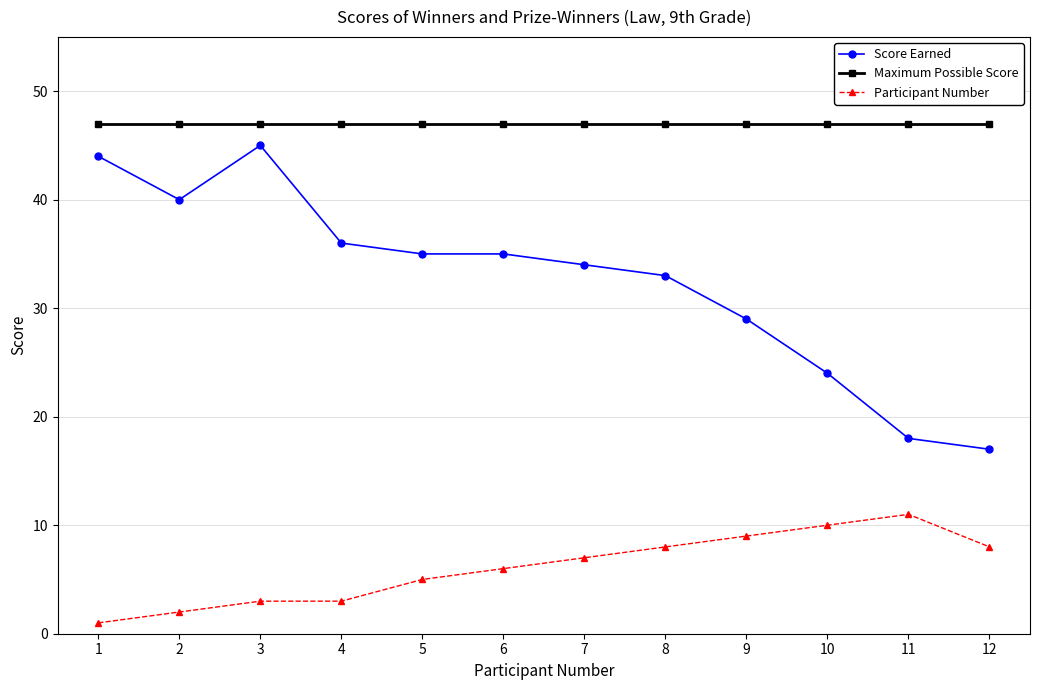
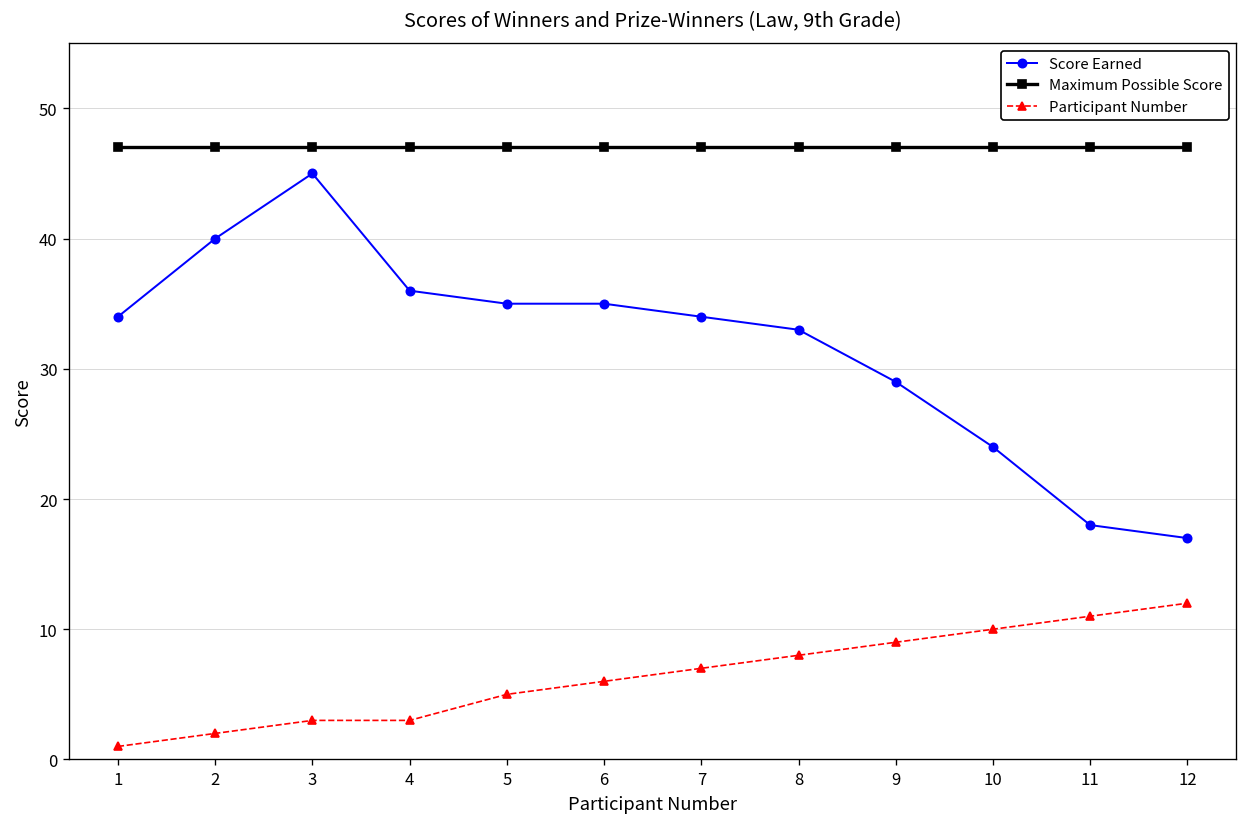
Score Earned, 1: 44 -> 34
Participant Number, 12: 8 -> 12
